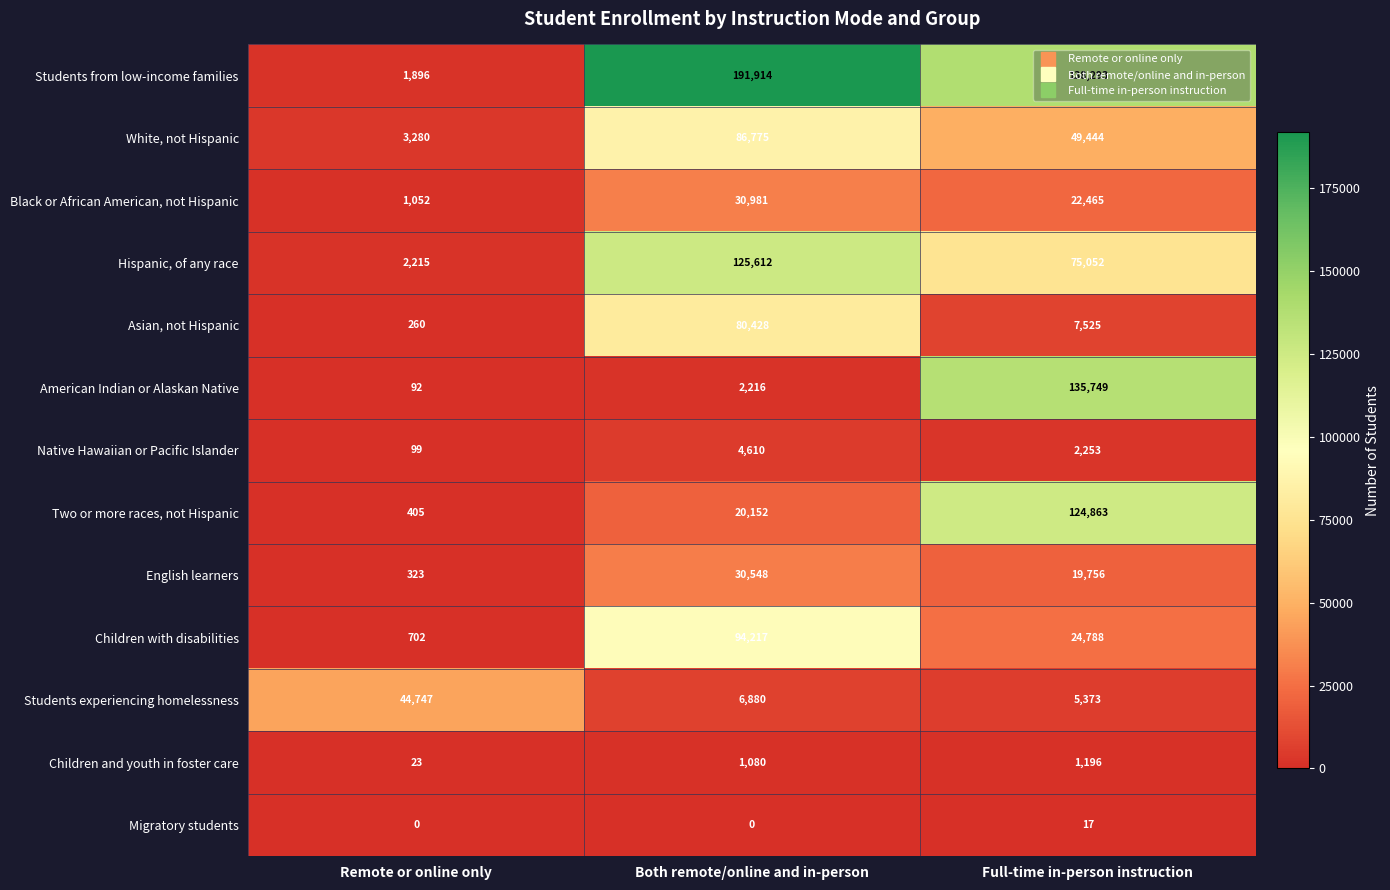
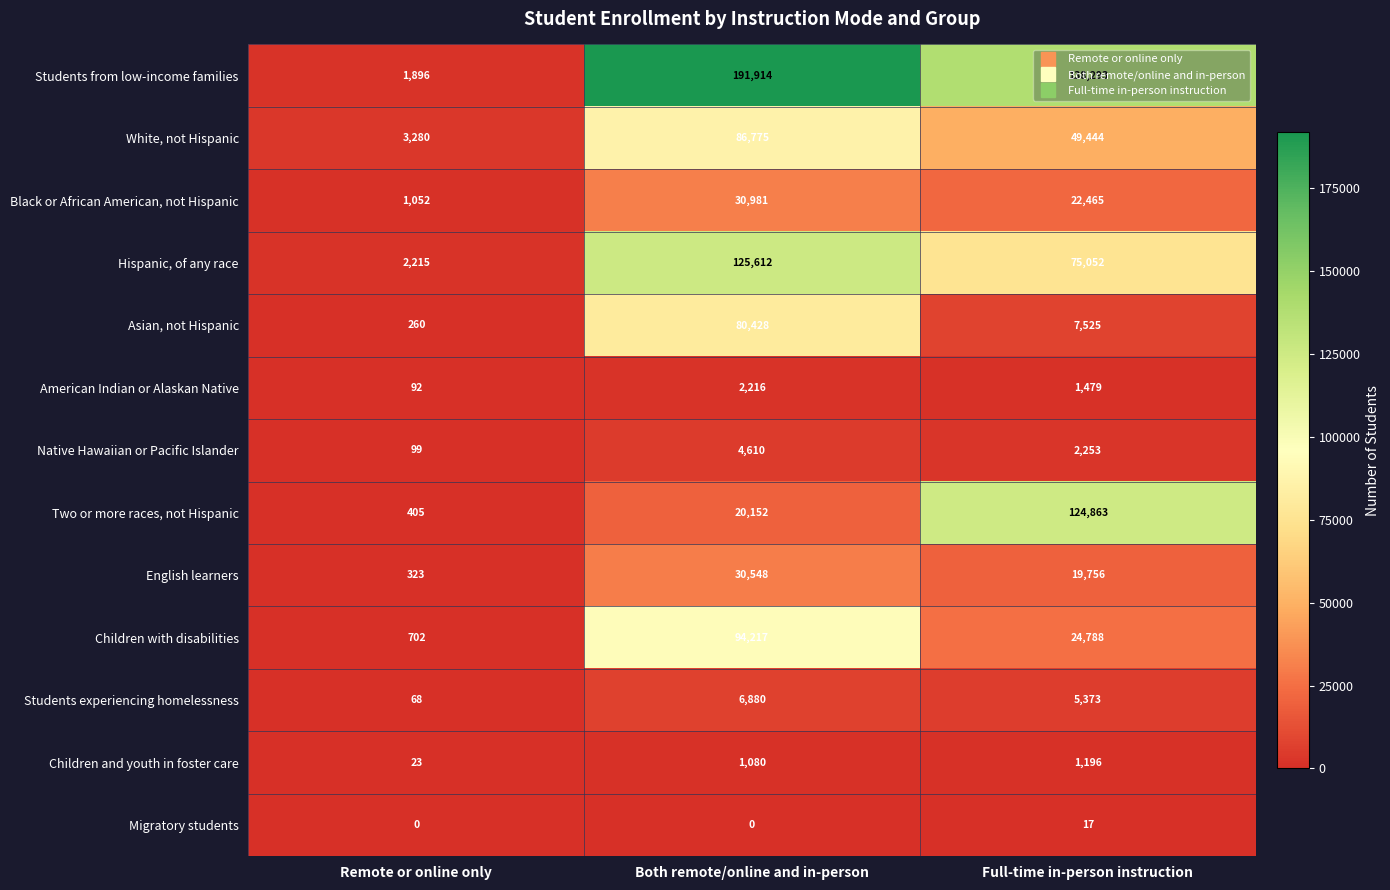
American Indian or Alaskan Native, Full-time in-person instruction: 135,749 -> 1,479
Students experiencing homelessness, Remote or online only: 44,747 -> 68
